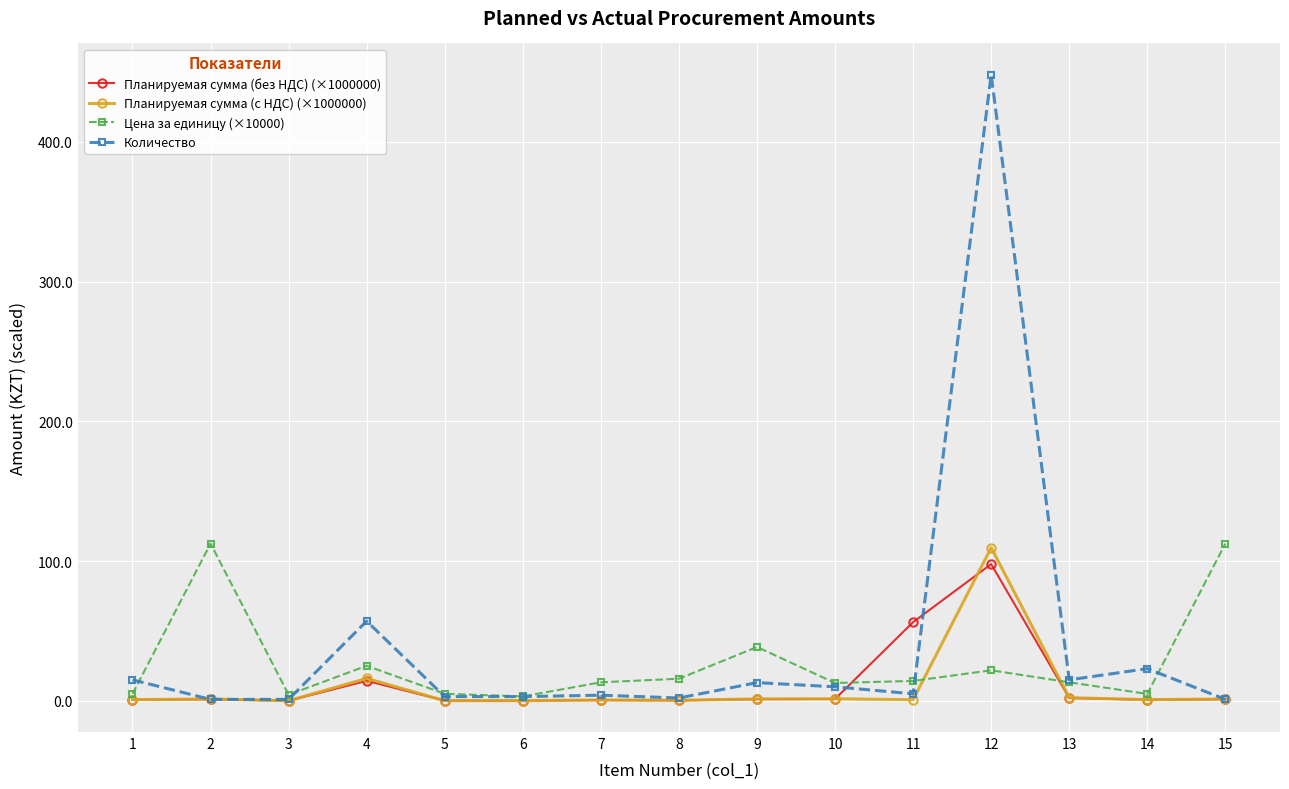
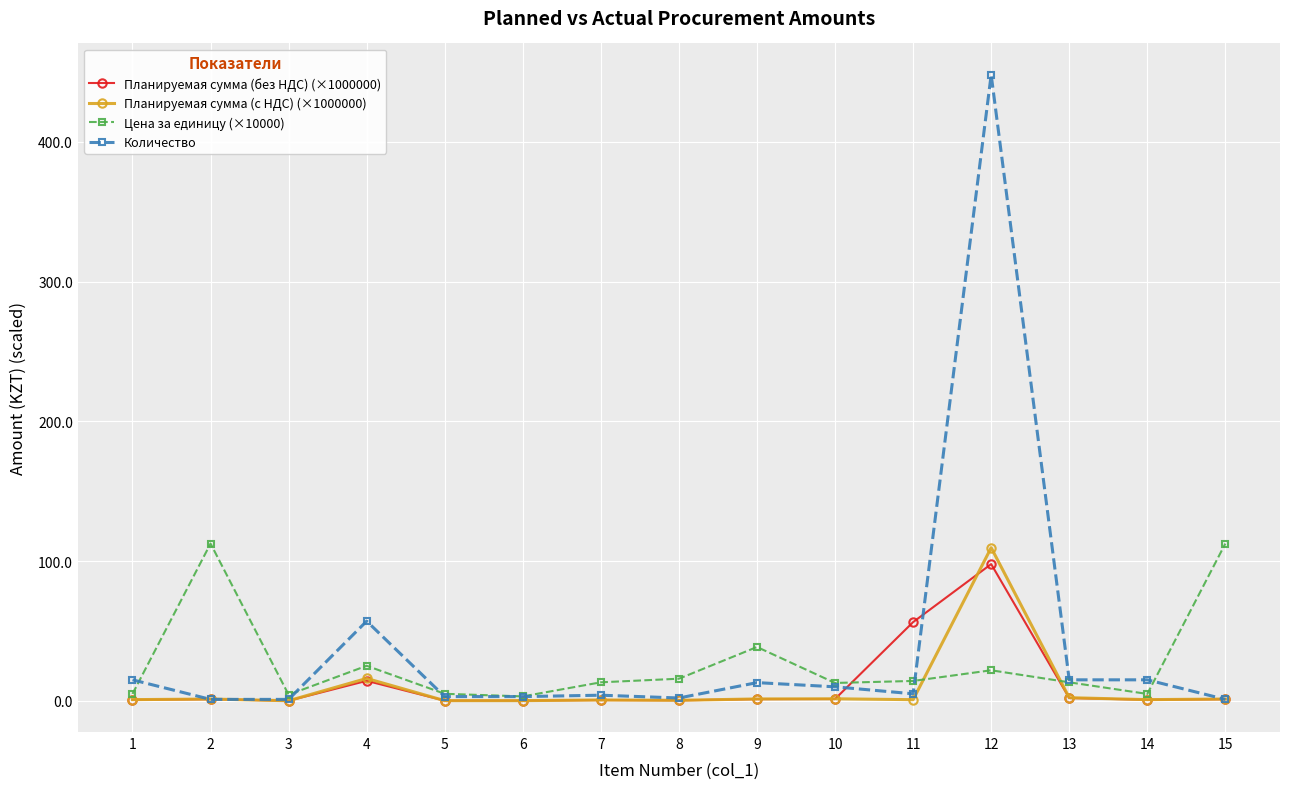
Количество, 14: 23 -> 15
